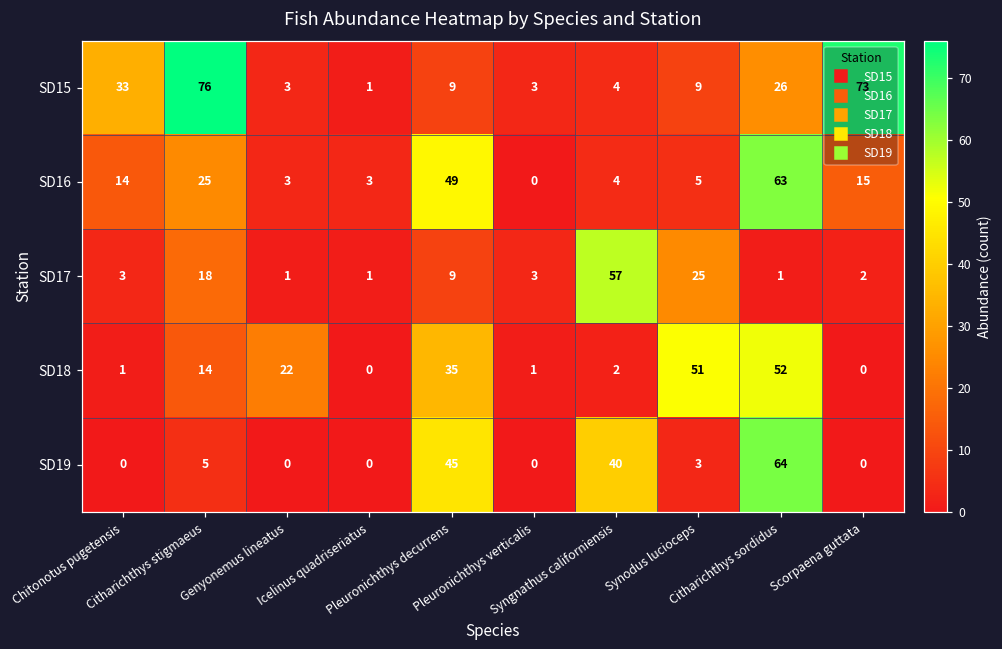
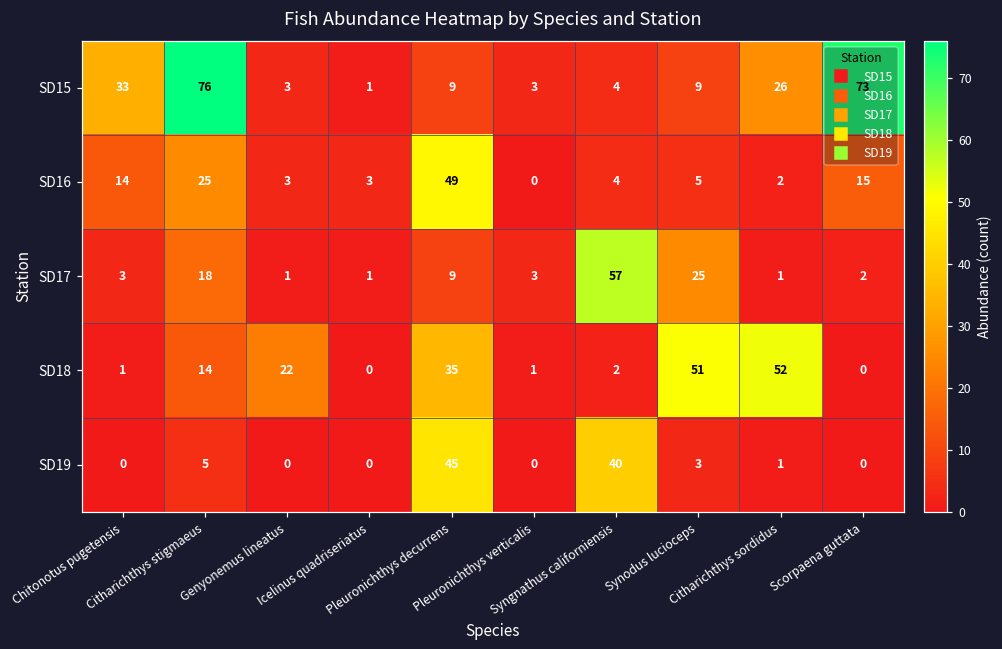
SD16, Citharichthys sordidus: 63 -> 2
SD19, Citharichthys sordidus: 64 -> 1
